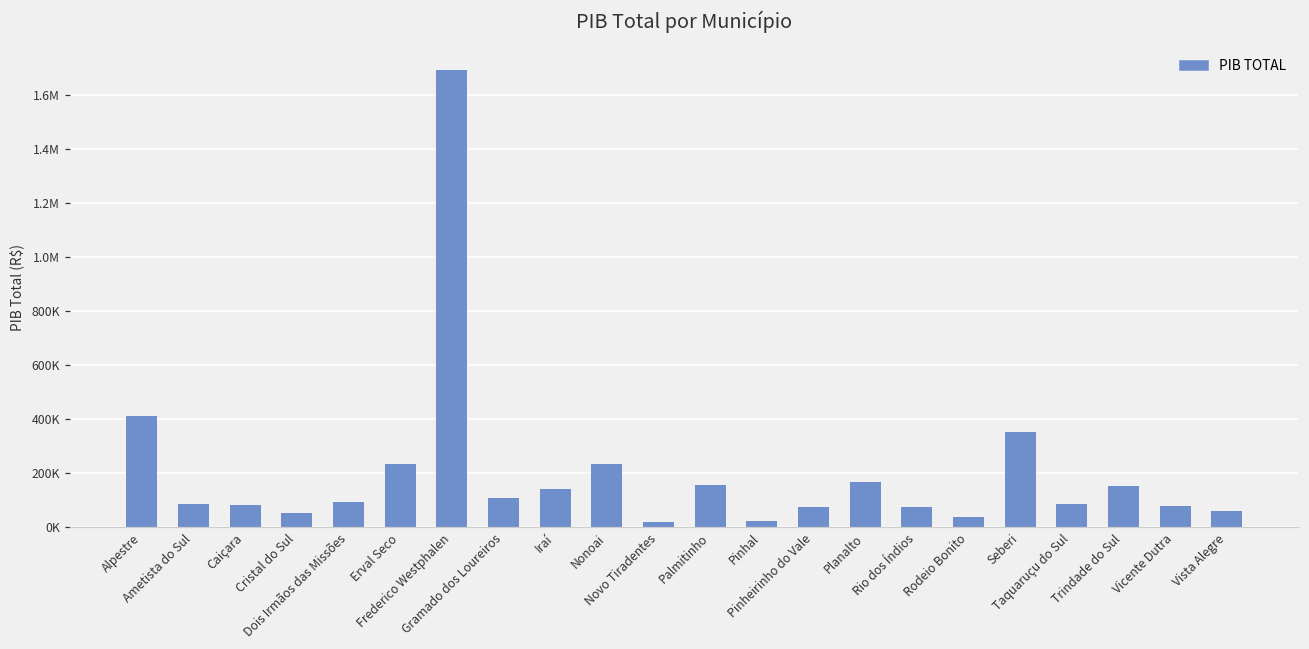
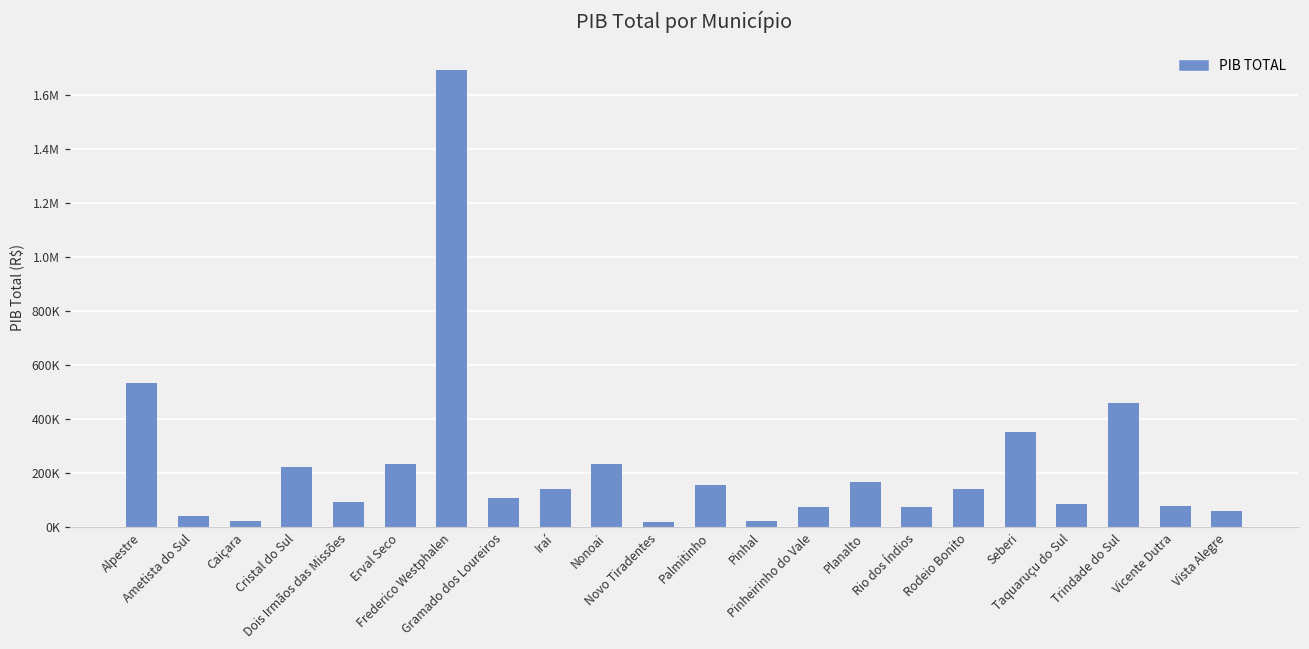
Alpestre: 410000 -> 540000
Ametista do Sul: 90000 -> 40000
Caiçara: 80000 -> 20000
Cristal do Sul: 50000 -> 220000
Rodeio Bonito: 40000 -> 140000
Trindade do Sul: 150000 -> 460000
